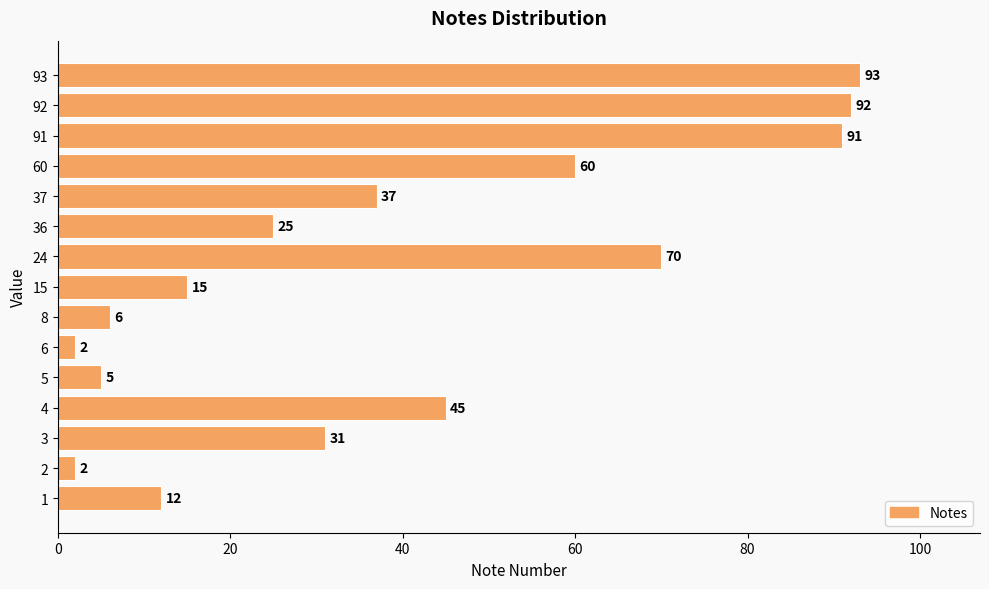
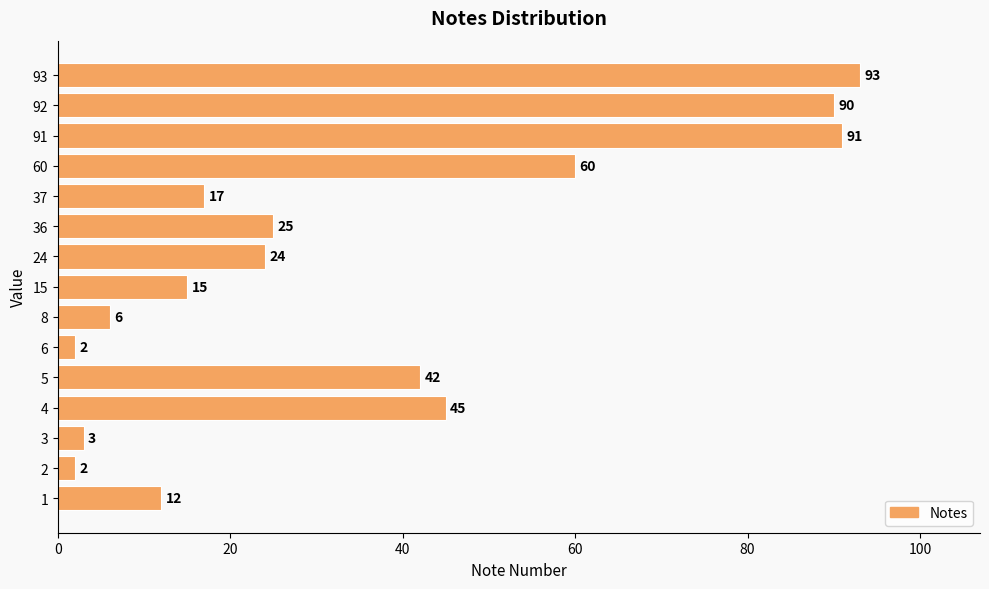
92: 92 -> 90
37: 37 -> 17
24: 70 -> 24
5: 5 -> 42
3: 31 -> 3
